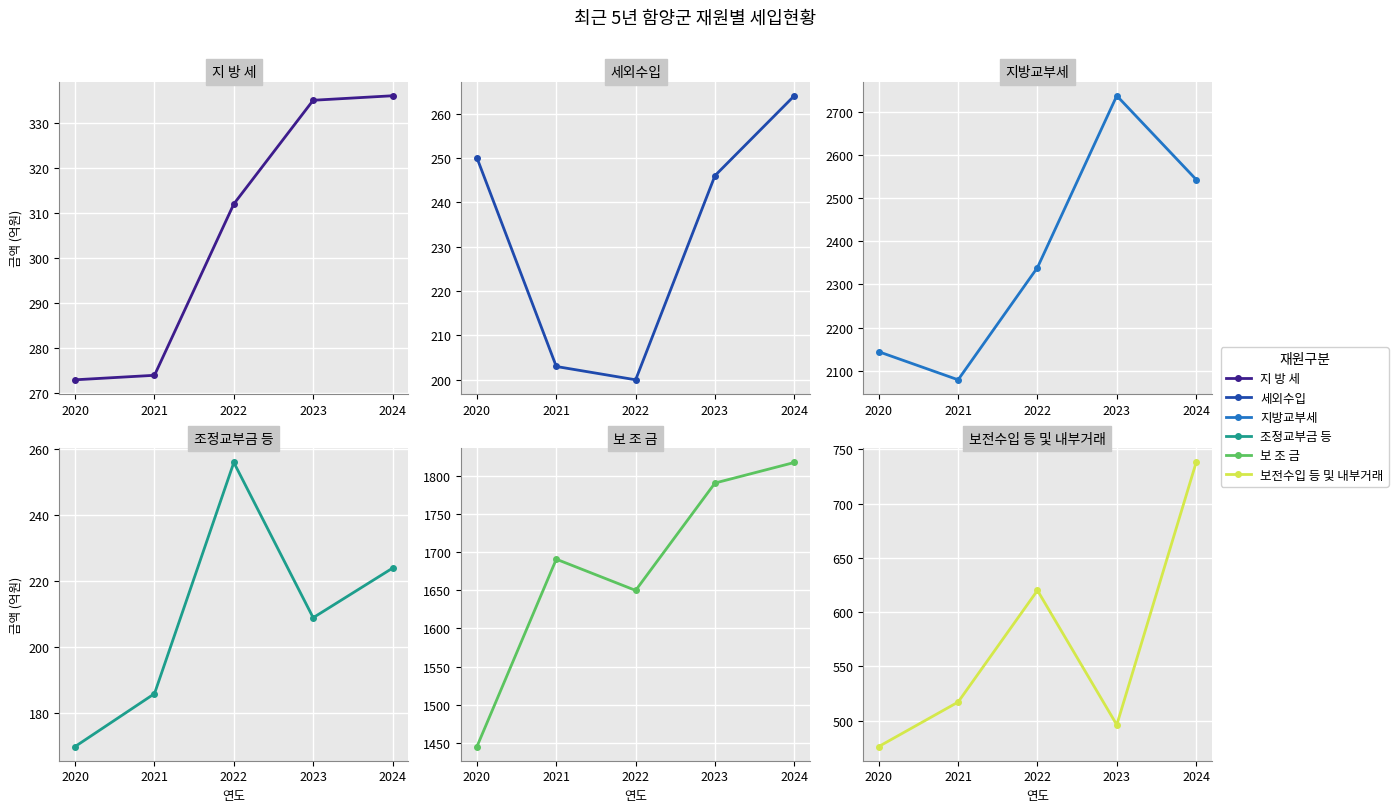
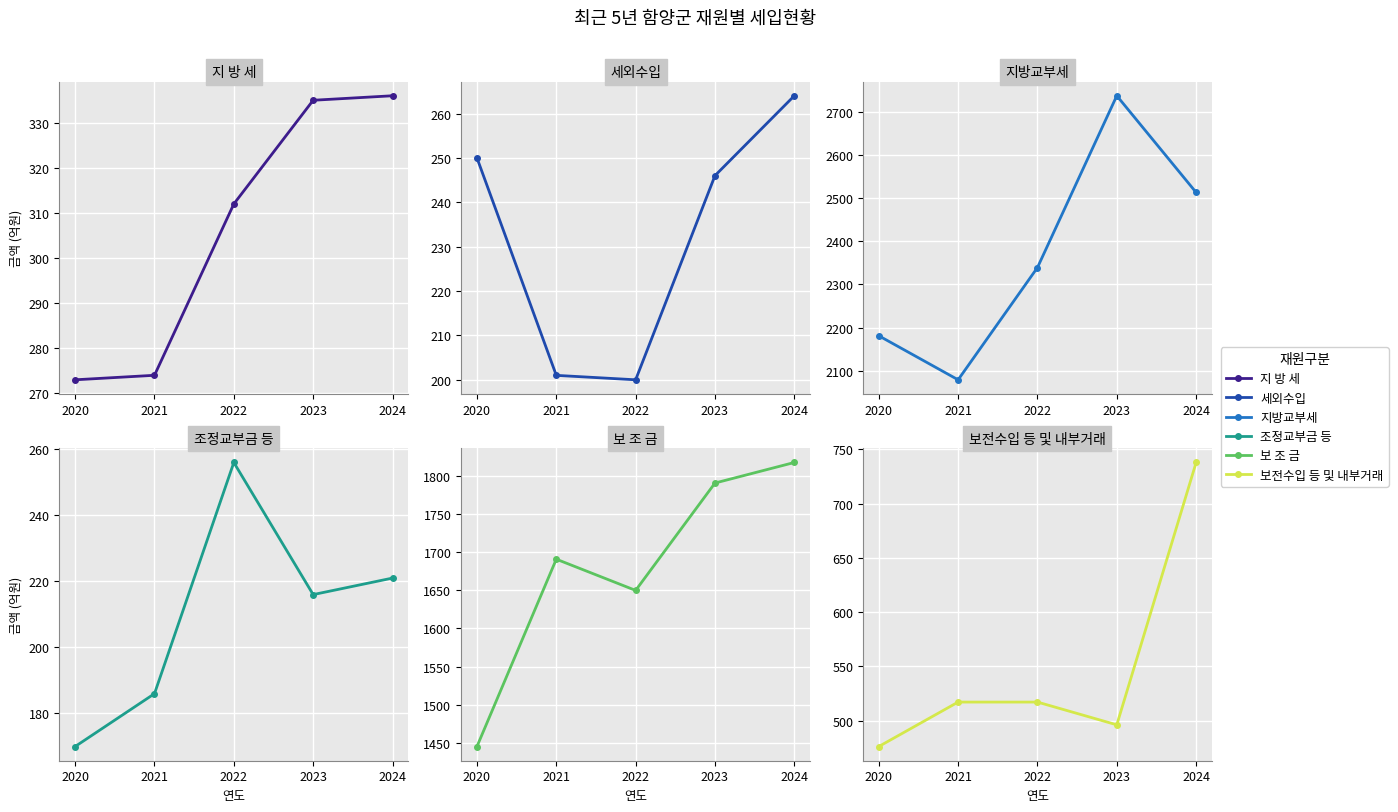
세외수입, 2021: 203 -> 201
지방교부세, 2020: 2140 -> 2180
지방교부세, 2024: 2540 -> 2510
조정교부금 등, 2023: 209 -> 216
조정교부금 등, 2024: 224 -> 221
보전수입 등 및 내부거래, 2022: 620 -> 517
